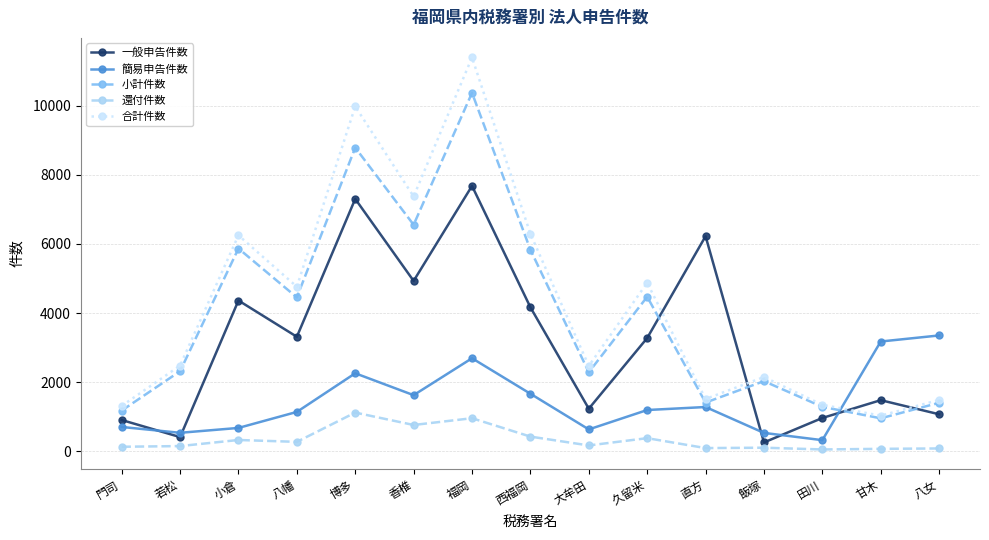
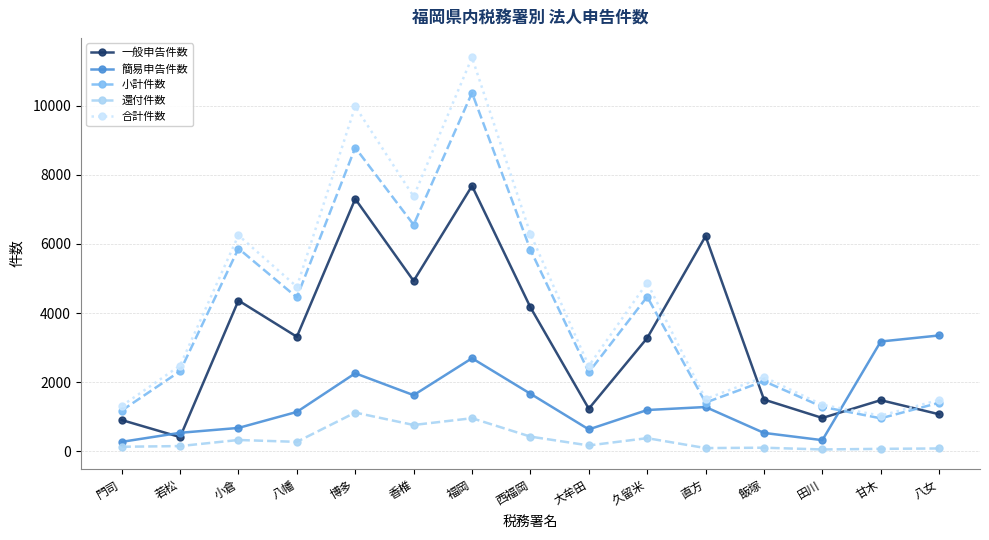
簡易申告件数, 門司: 700 -> 300
一般申告件数, 飯塚: 300 -> 1500
